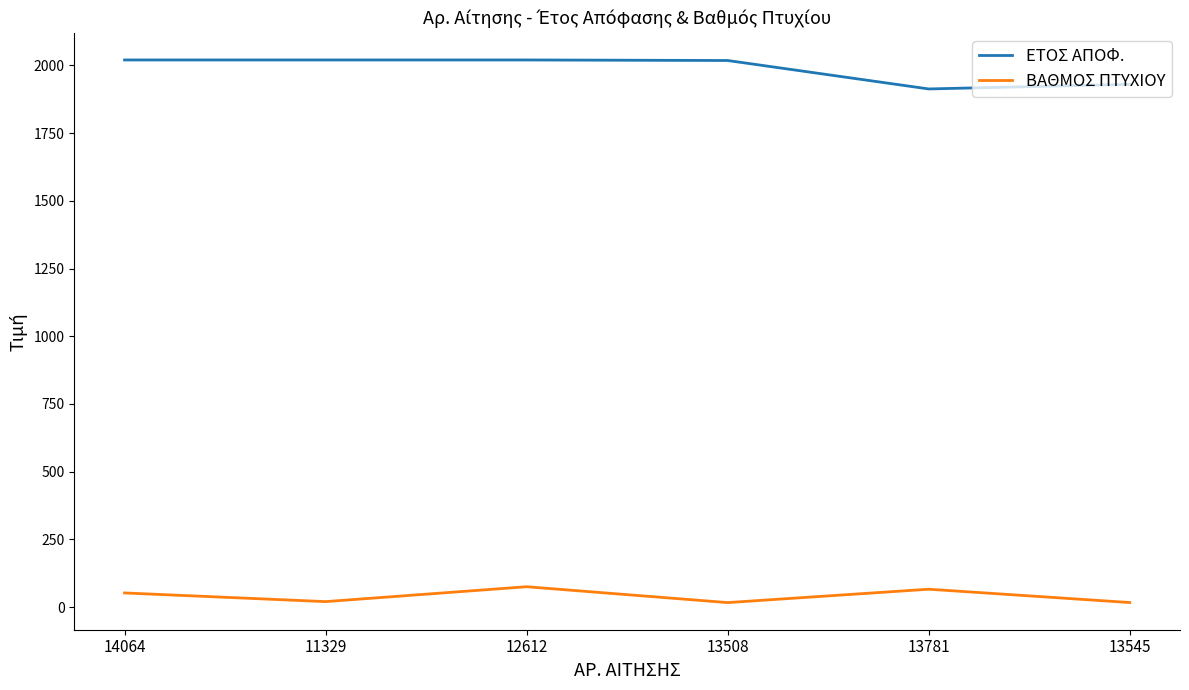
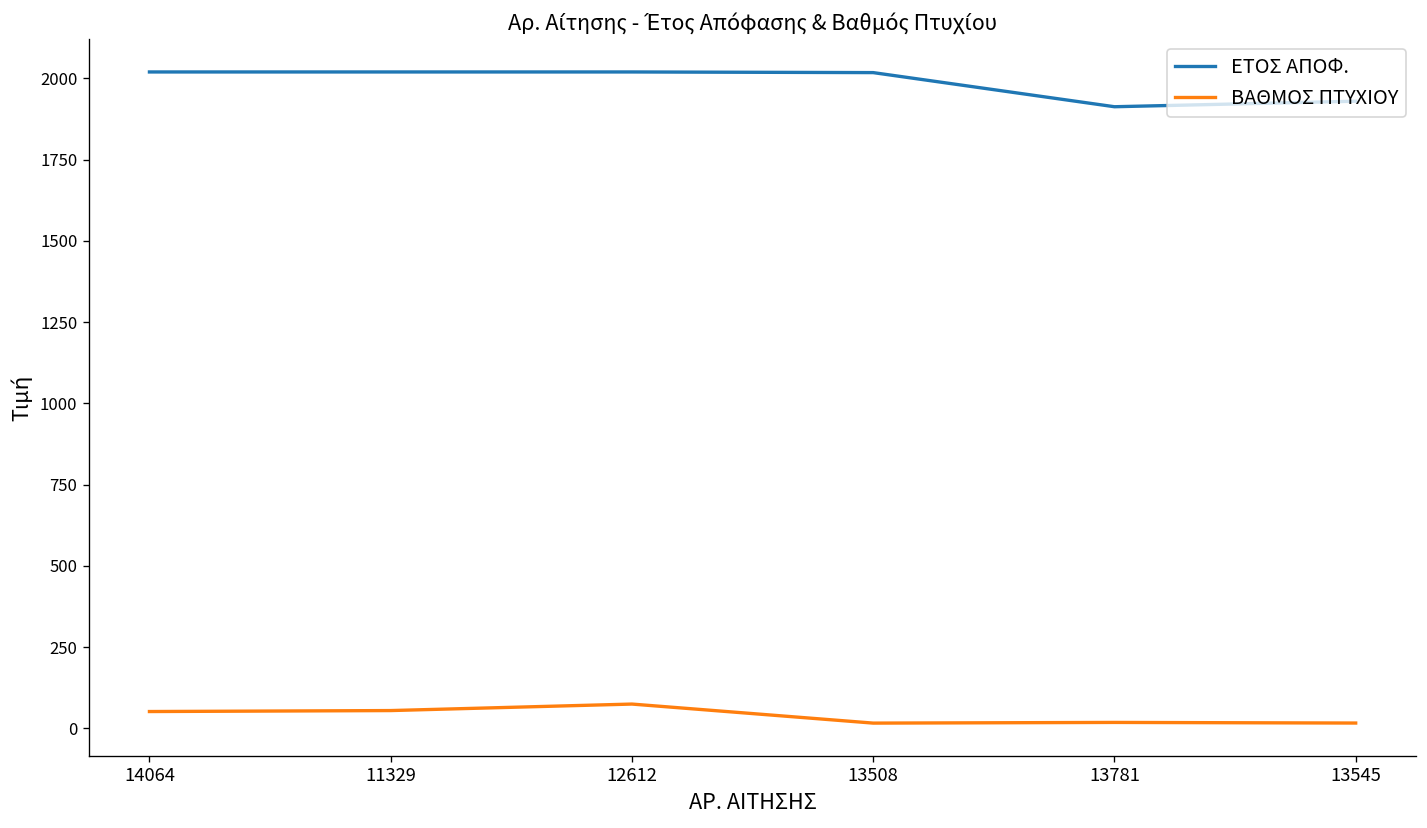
ΒΑΘΜΟΣ ΠΤΥΧΙΟΥ, 11329: 20 -> 60
ΒΑΘΜΟΣ ΠΤΥΧΙΟΥ, 13781: 70 -> 20
